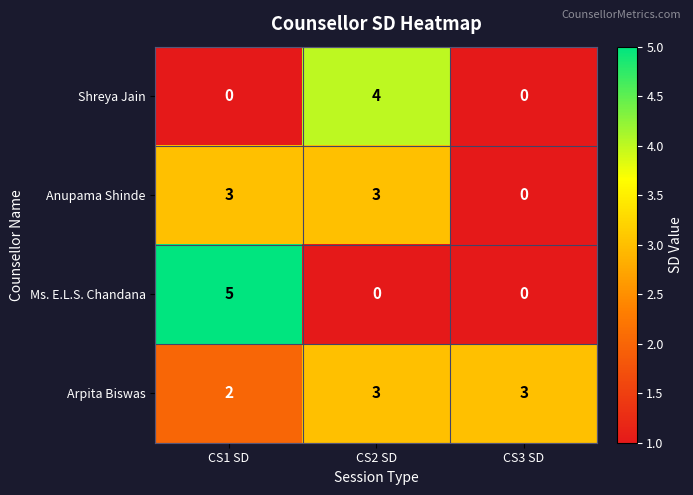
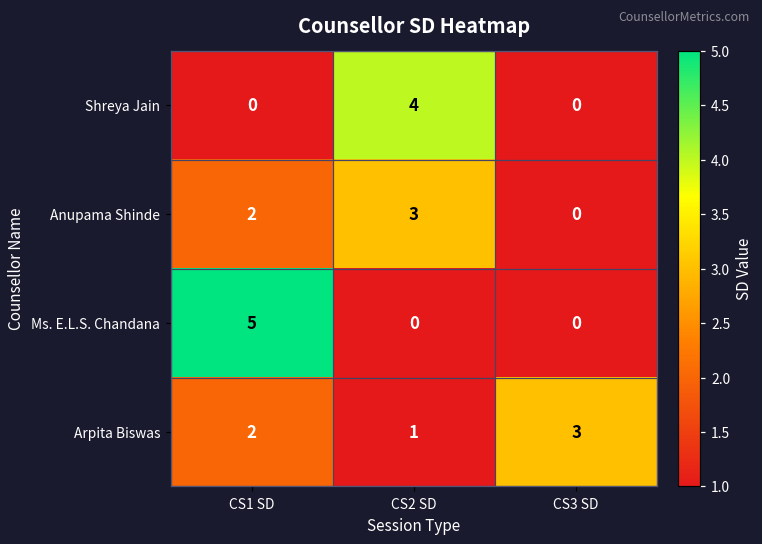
Anupama Shinde, CS1 SD: 3 -> 2
Arpita Biswas, CS2 SD: 3 -> 1
